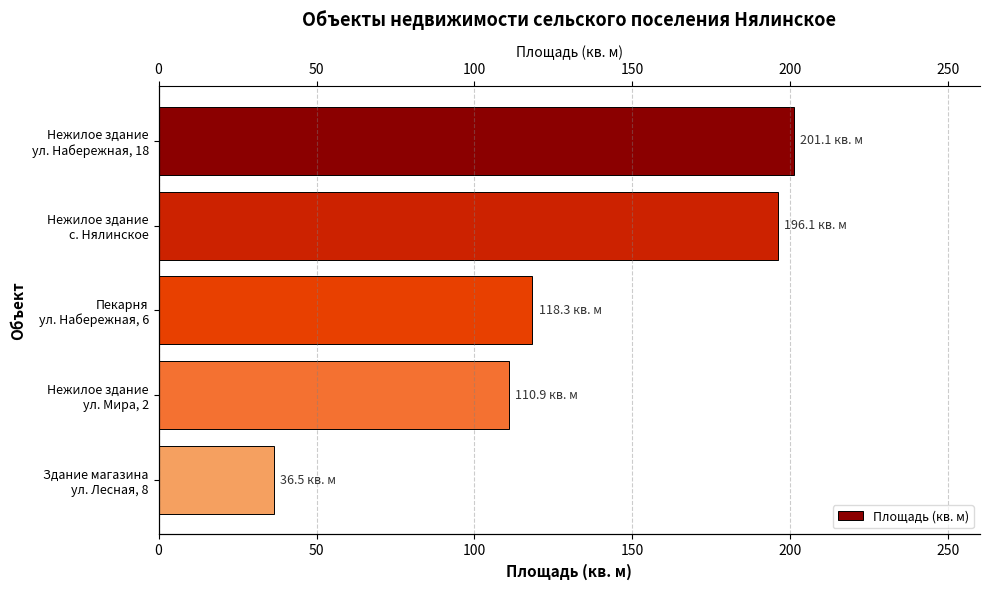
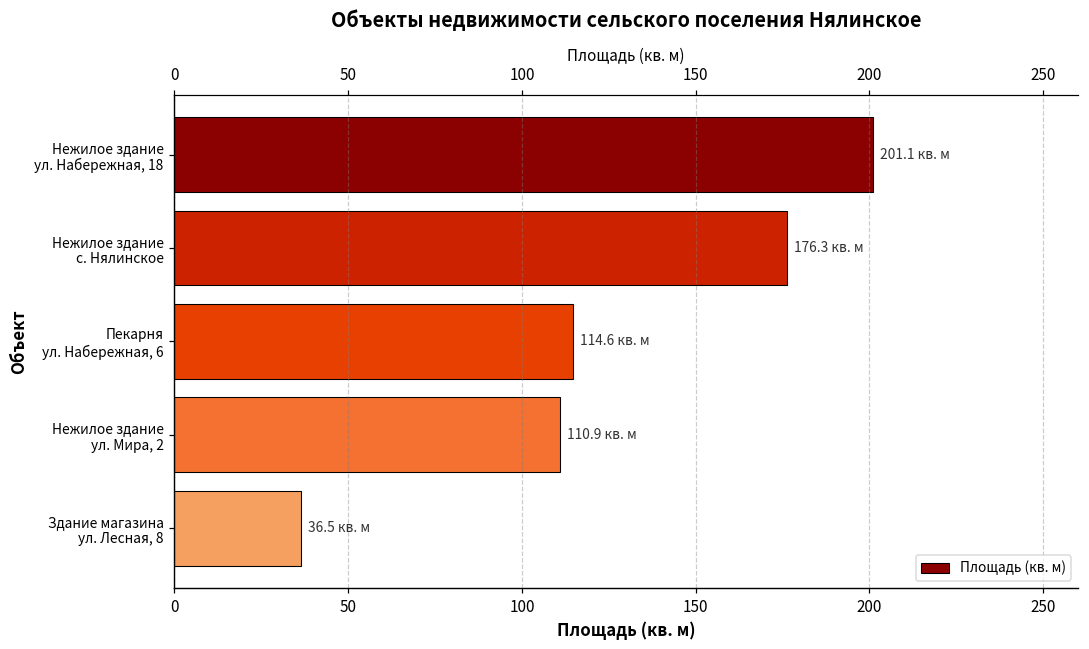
Нежилое здание с. Нялинское: 196.1 -> 176.3
Пекарня ул. Набережная, 6: 118.3 -> 114.6
